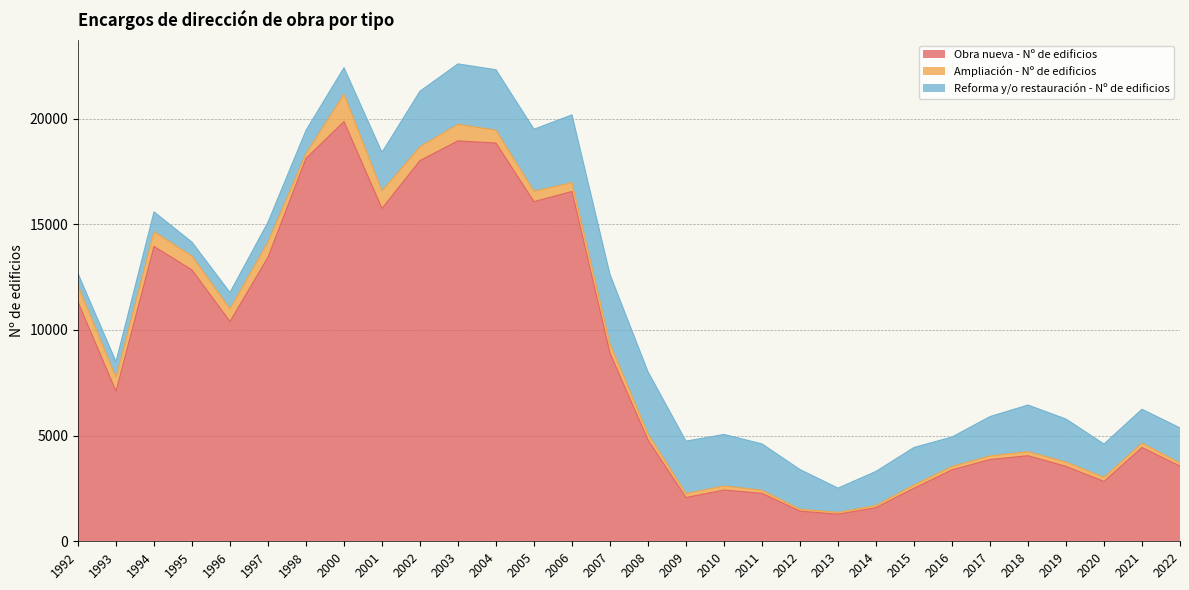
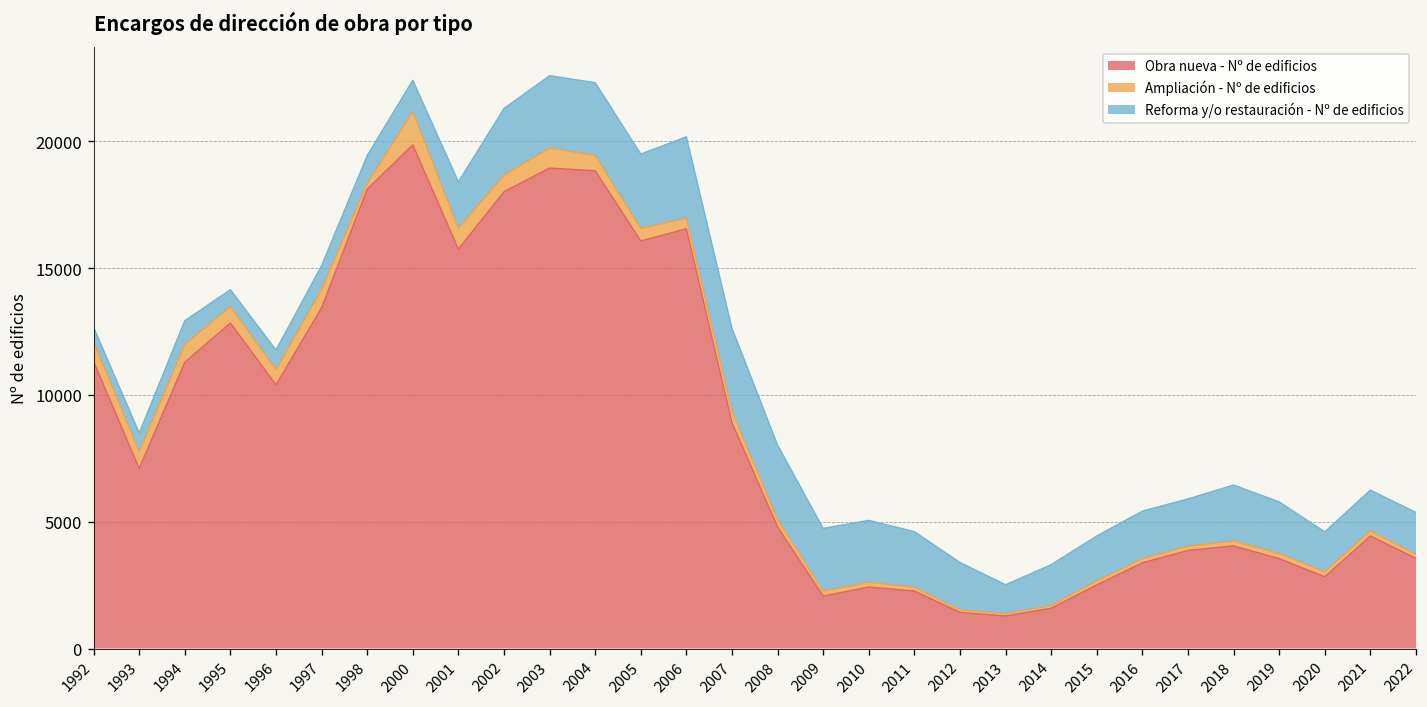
Obra nueva - Nº de edificios, 1994: 14000 -> 11300
Reforma y/o restauración - Nº de edificios, 2016: 1400 -> 1900
